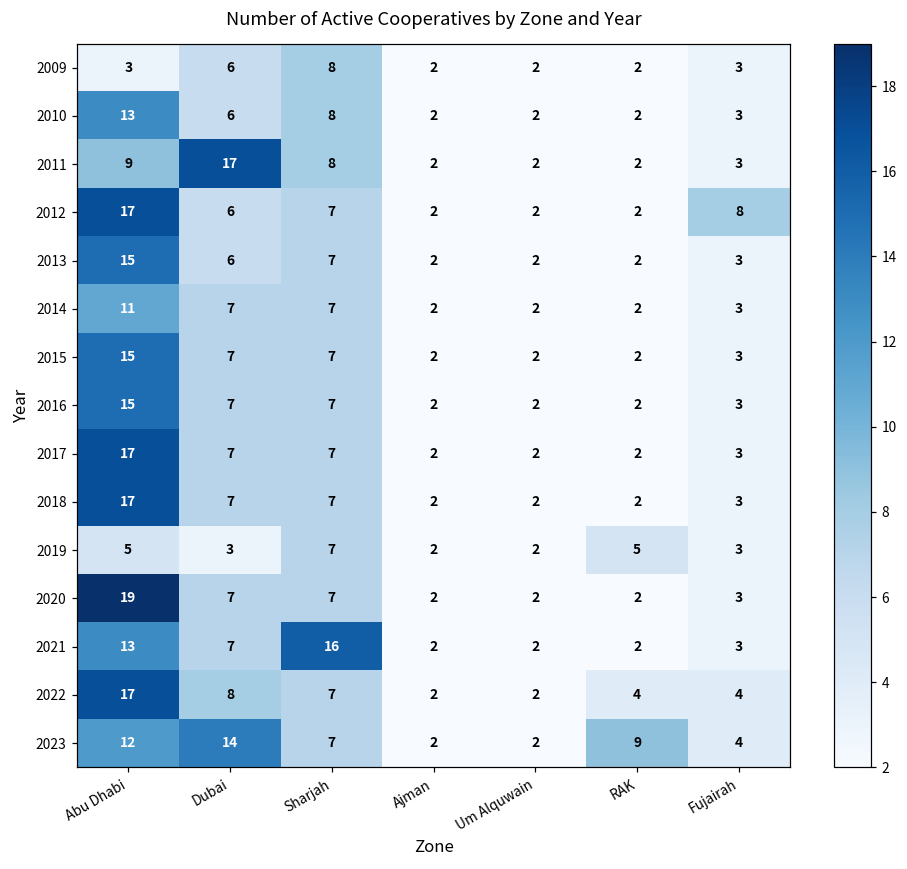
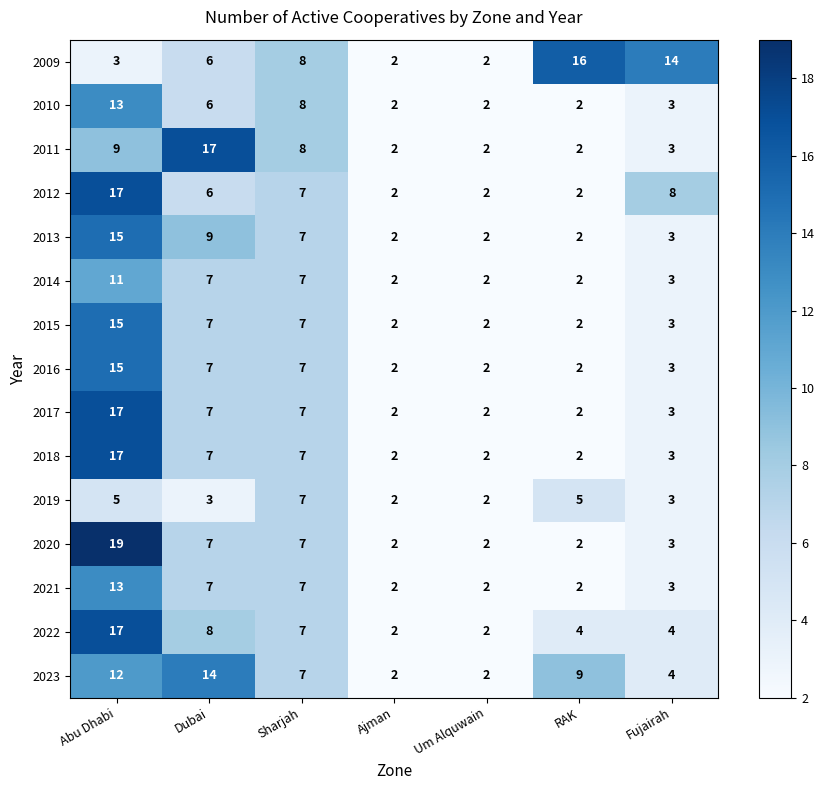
2009, RAK: 2 -> 16
2009, Fujairah: 3 -> 14
2013, Dubai: 6 -> 9
2021, Sharjah: 16 -> 7
